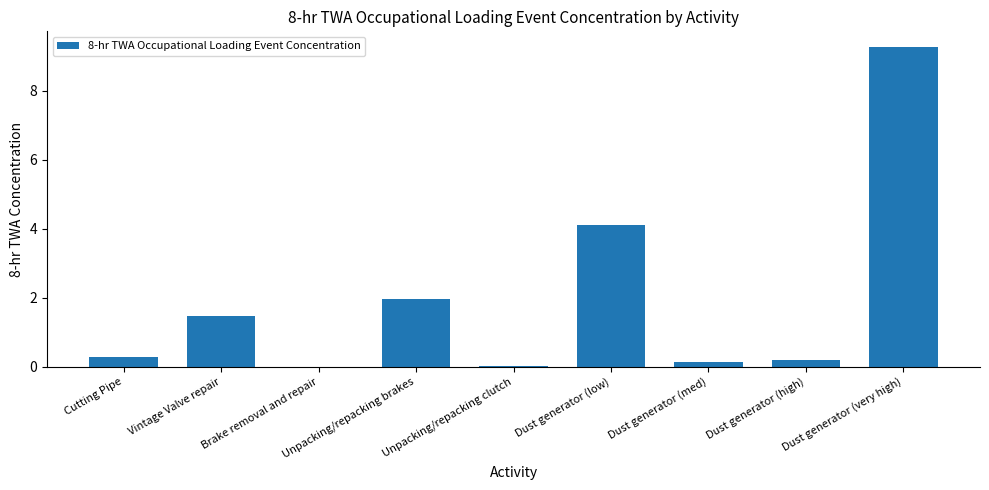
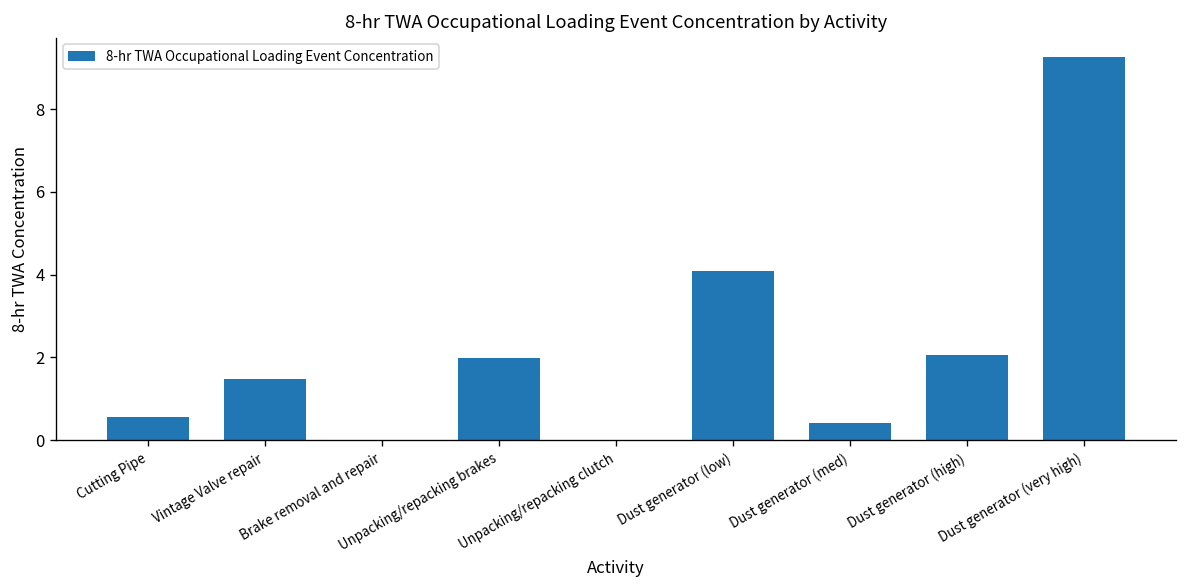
Cutting Pipe: 0.3 -> 0.6
Dust generator (med): 0.1 -> 0.4
Dust generator (high): 0.2 -> 2.1
